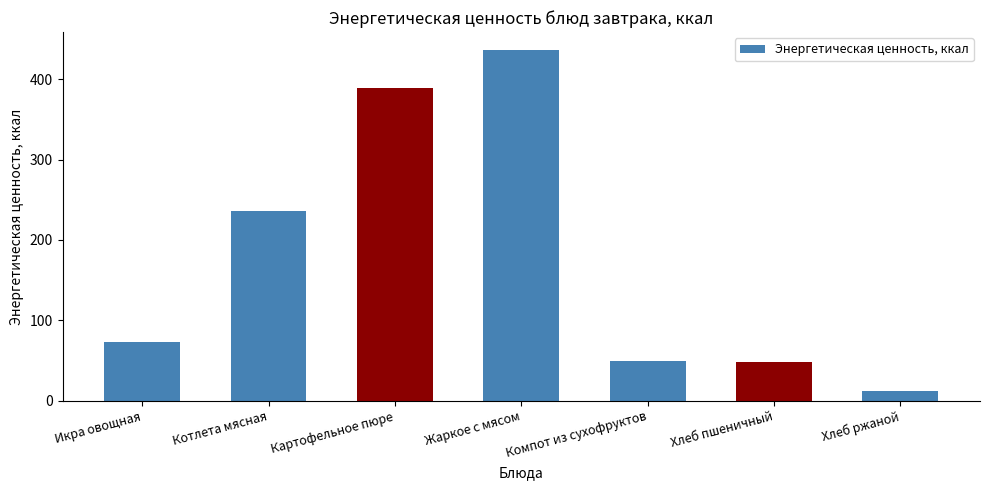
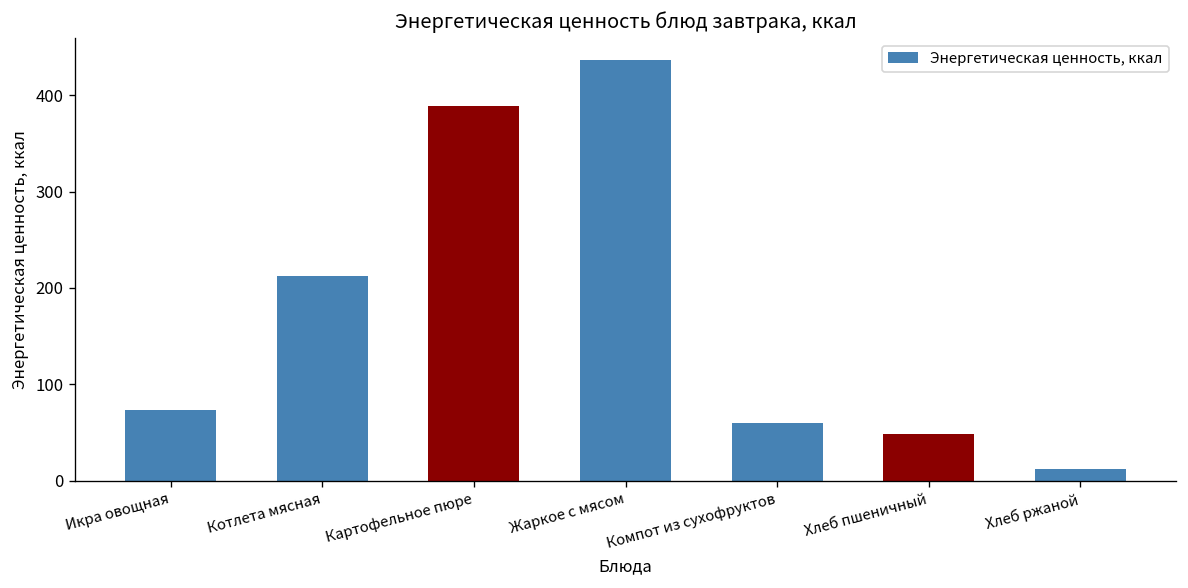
Котлета мясная: 240 -> 210
Компот из сухофруктов: 50 -> 60
